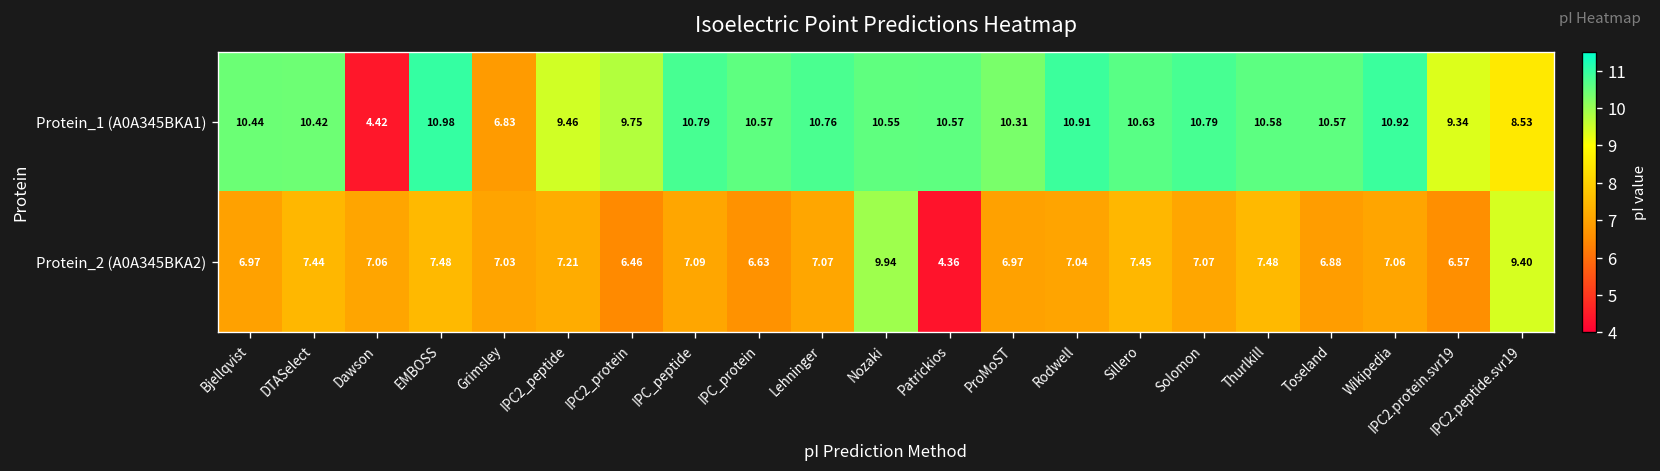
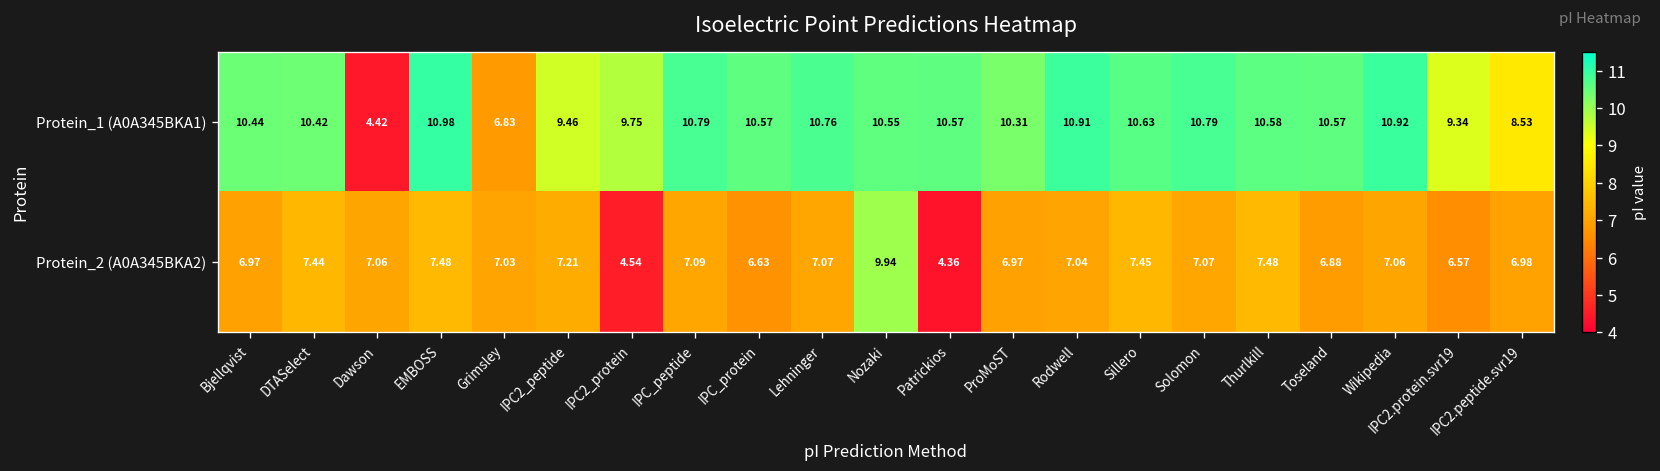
Protein_2 (A0A345BKA2), IPC2_protein: 6.46 -> 4.54
Protein_2 (A0A345BKA2), IPC2.peptide.svr19: 9.40 -> 6.98
